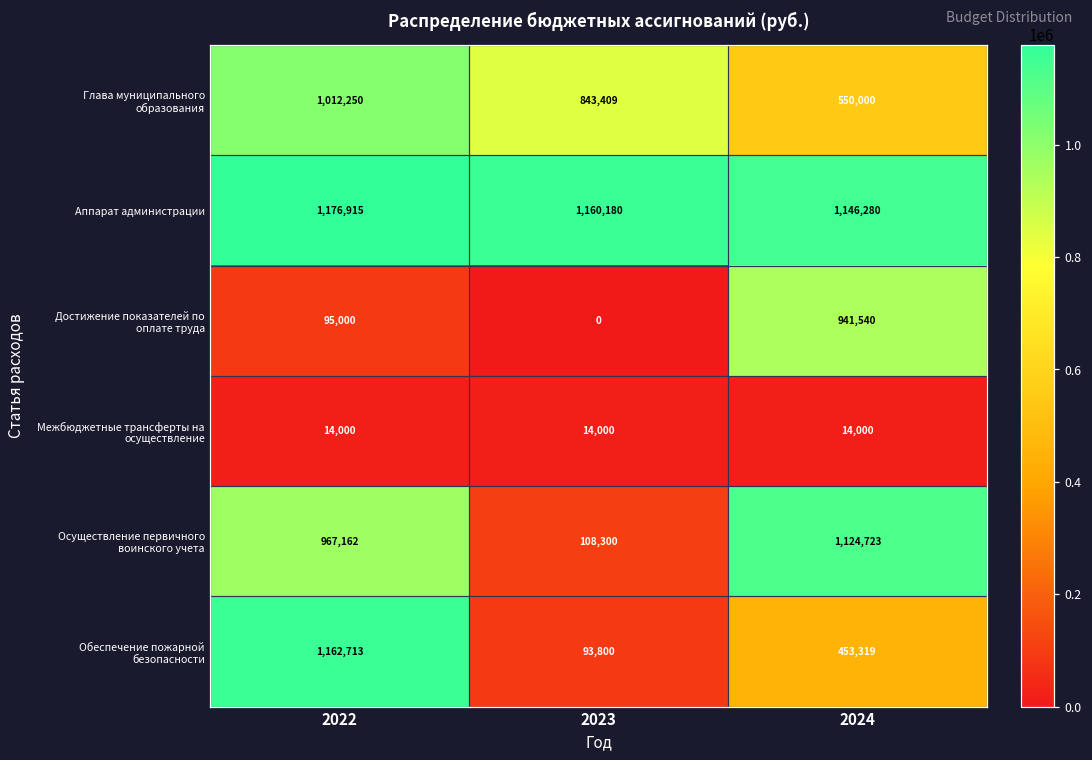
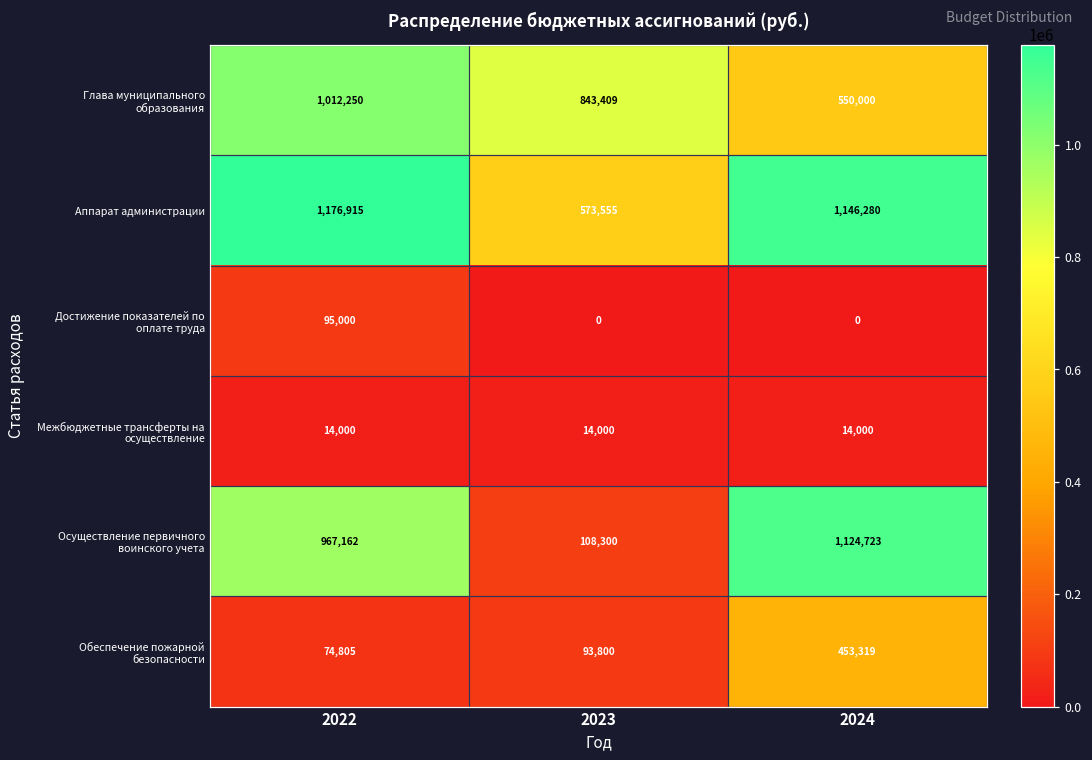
Аппарат администрации, 2023: 1,160,180 -> 573,555
Достижение показателей по оплате труда, 2024: 941,540 -> 0
Обеспечение пожарной безопасности, 2022: 1,162,713 -> 74,805
